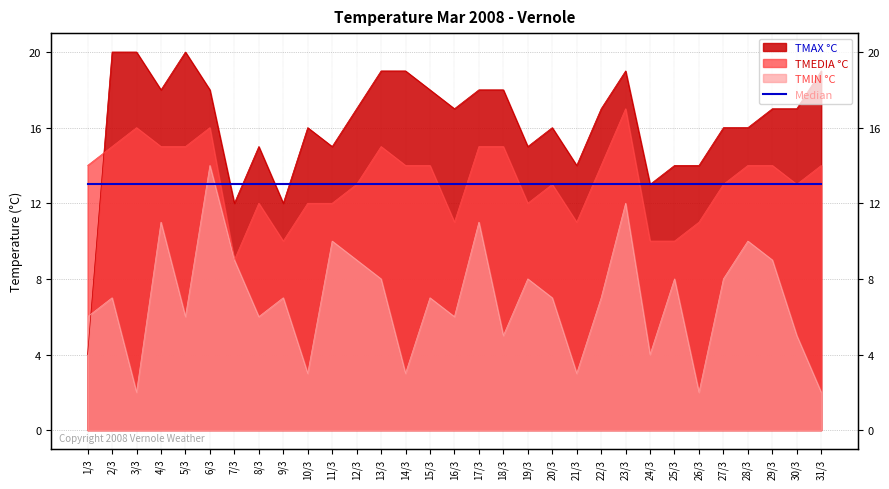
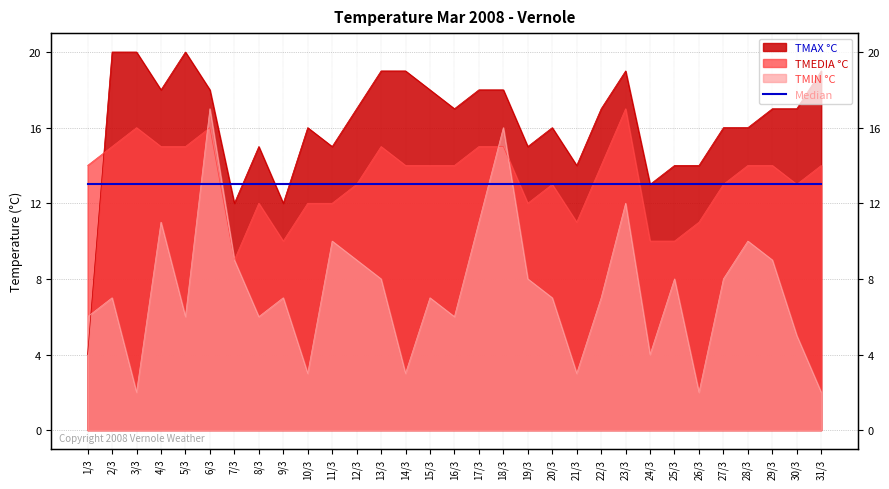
TMIN °C, 6/3: 14 -> 17
TMEDIA °C, 16/3: 11 -> 14
TMIN °C, 18/3: 5 -> 16
